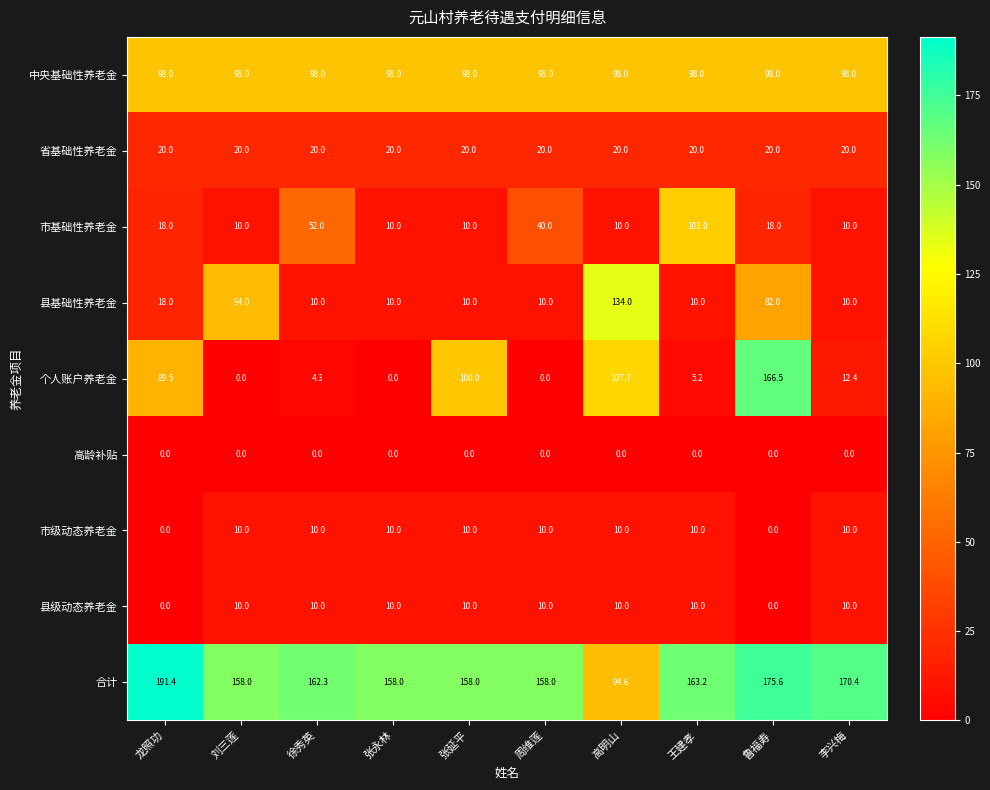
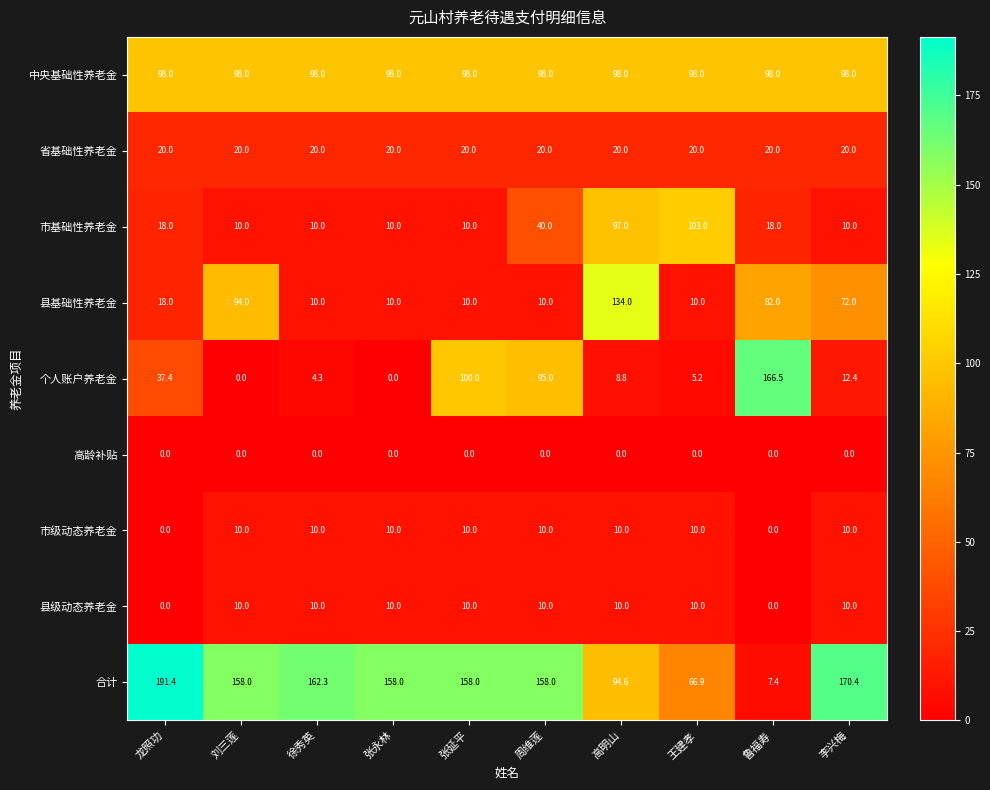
市基础性养老金, 徐秀英: 52.0 -> 10.0
市基础性养老金, 高明山: 10.0 -> 97.0
县基础性养老金, 李兴梅: 10.0 -> 72.0
个人账户养老金, 龙照功: 89.5 -> 37.4
个人账户养老金, 周维莲: 0.0 -> 95.0
个人账户养老金, 高明山: 107.7 -> 8.8
合计, 王建孝: 163.2 -> 66.9
合计, 鲁福寿: 175.6 -> 7.4
